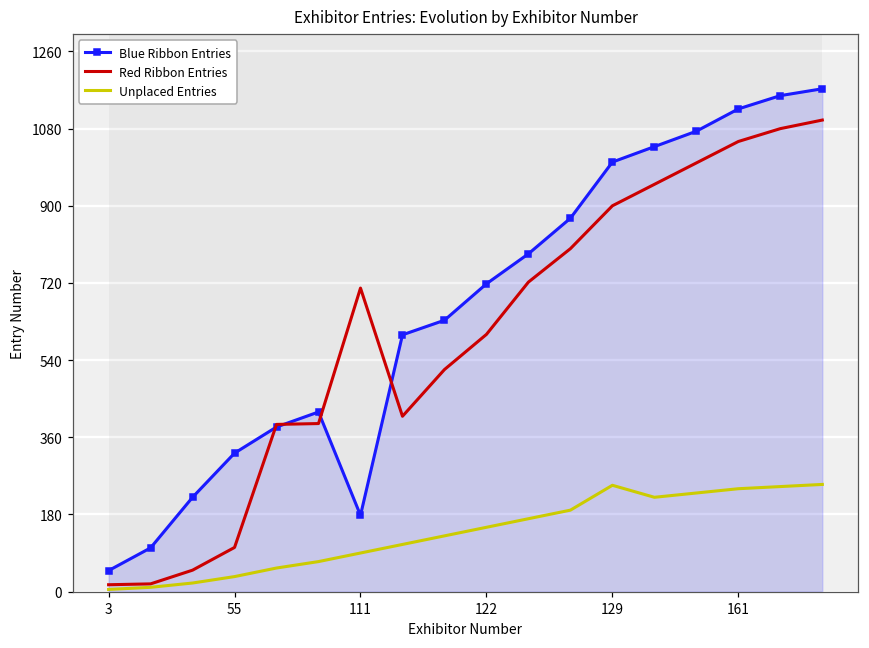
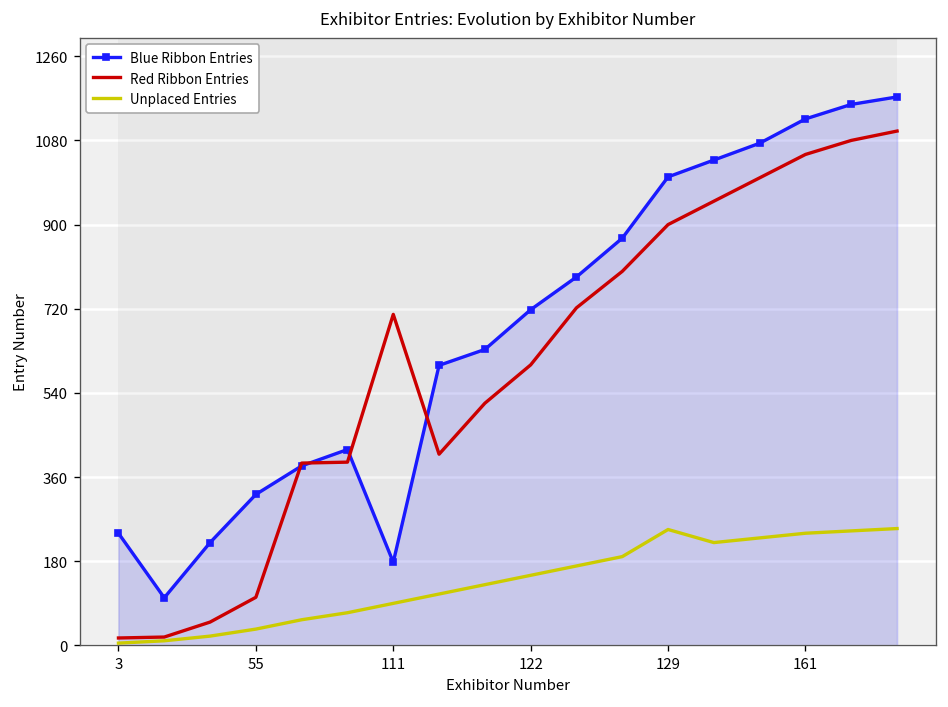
Blue Ribbon Entries, 3: 50 -> 240
